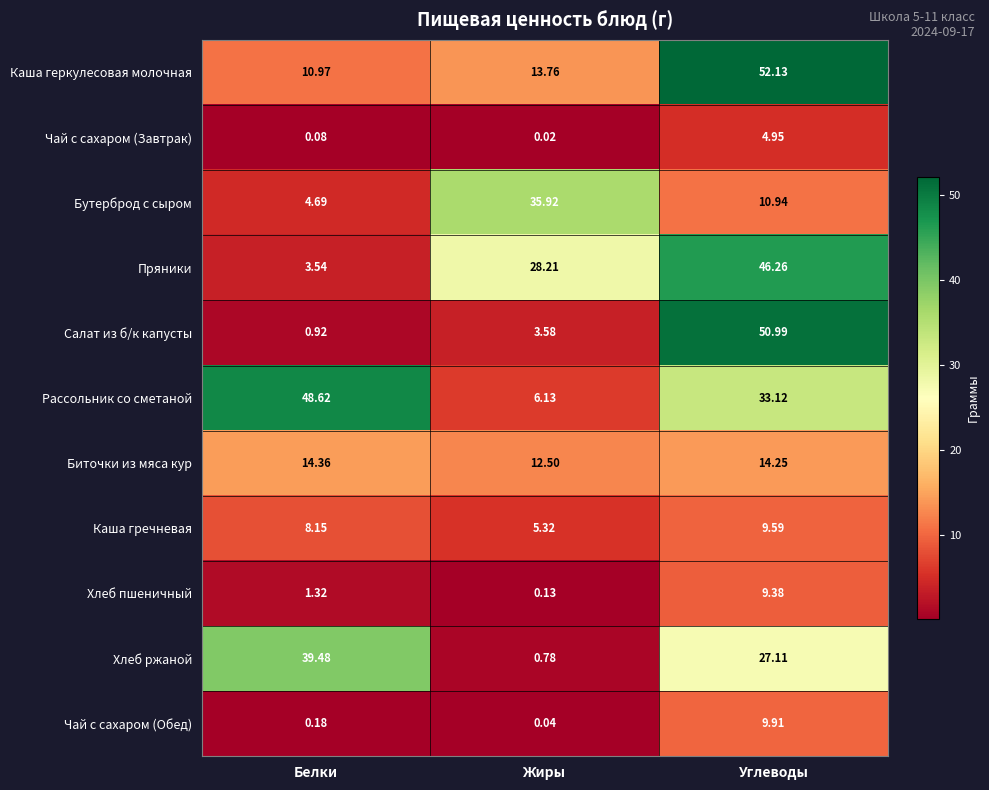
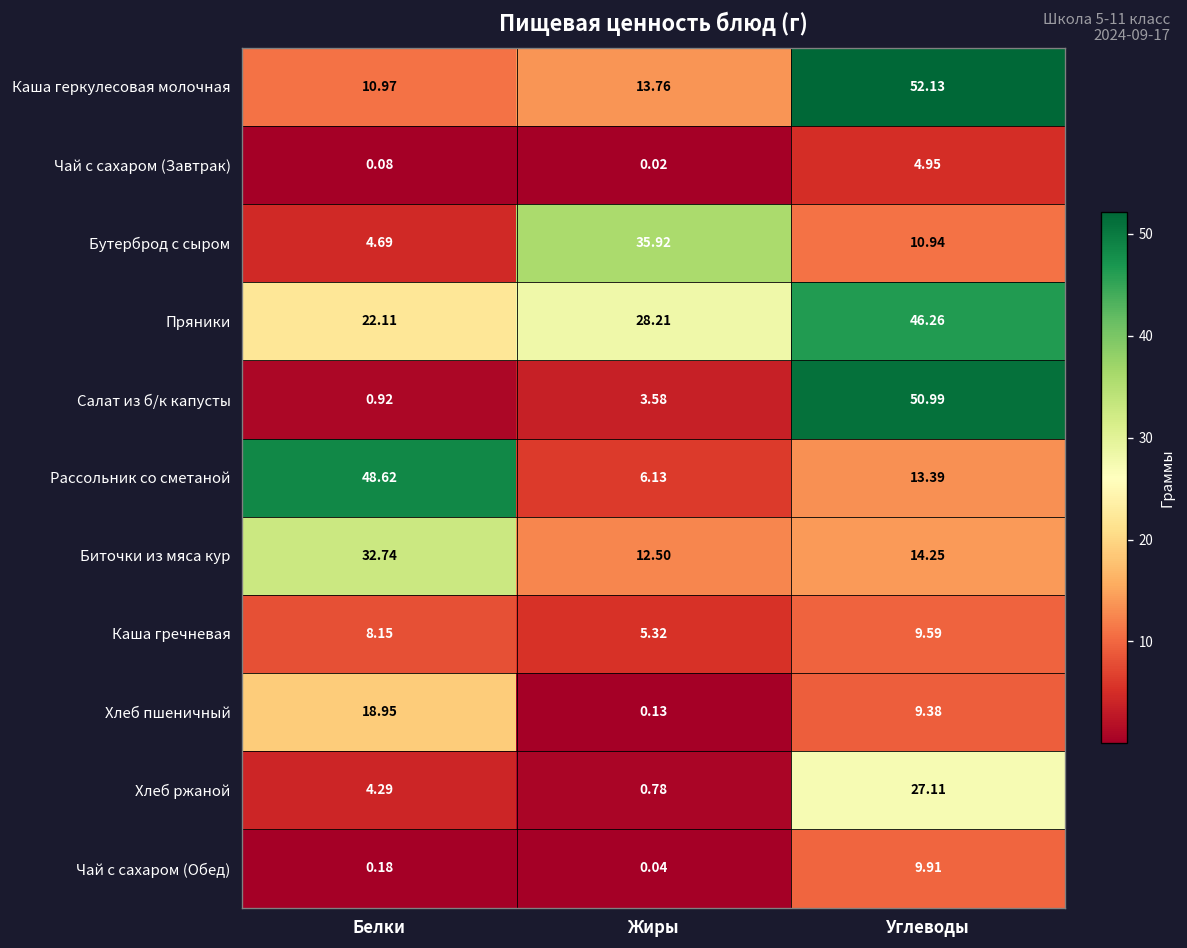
Пряники, Белки: 3.54 -> 22.11
Рассольник со сметаной, Углеводы: 33.12 -> 13.39
Биточки из мяса кур, Белки: 14.36 -> 32.74
Хлеб пшеничный, Белки: 1.32 -> 18.95
Хлеб ржаной, Белки: 39.48 -> 4.29
